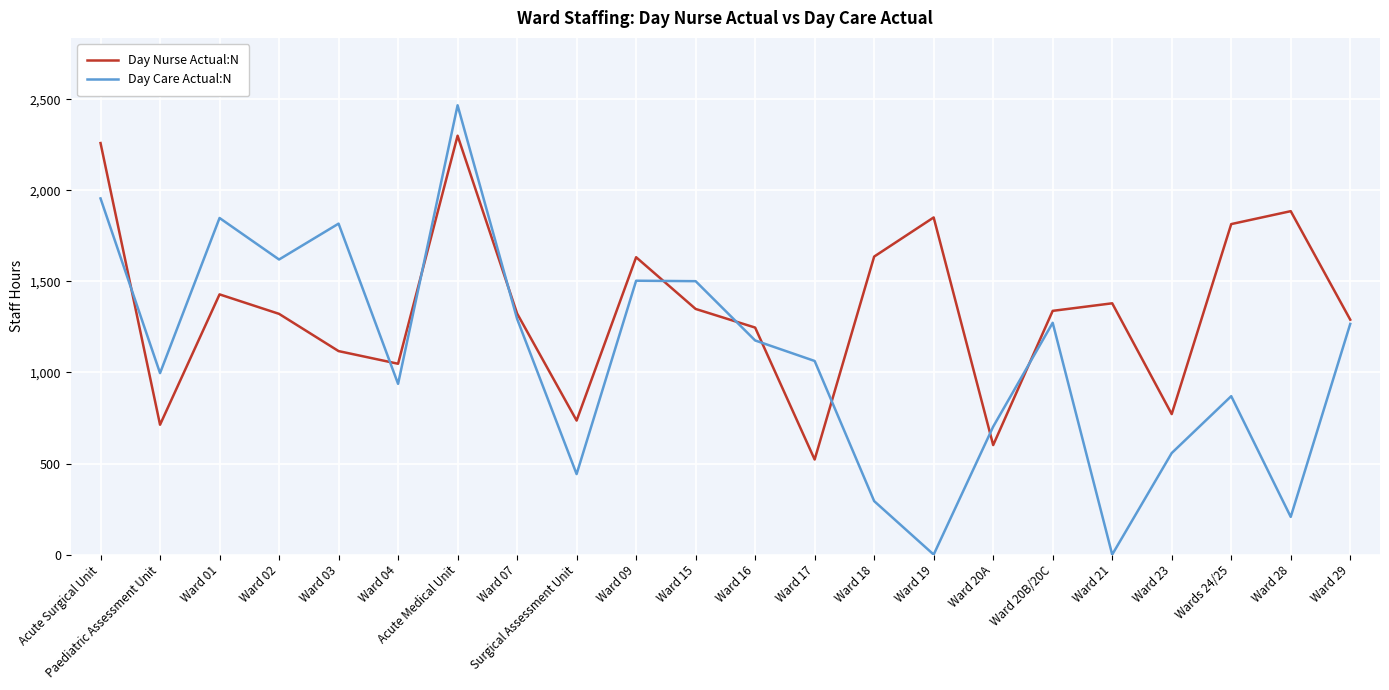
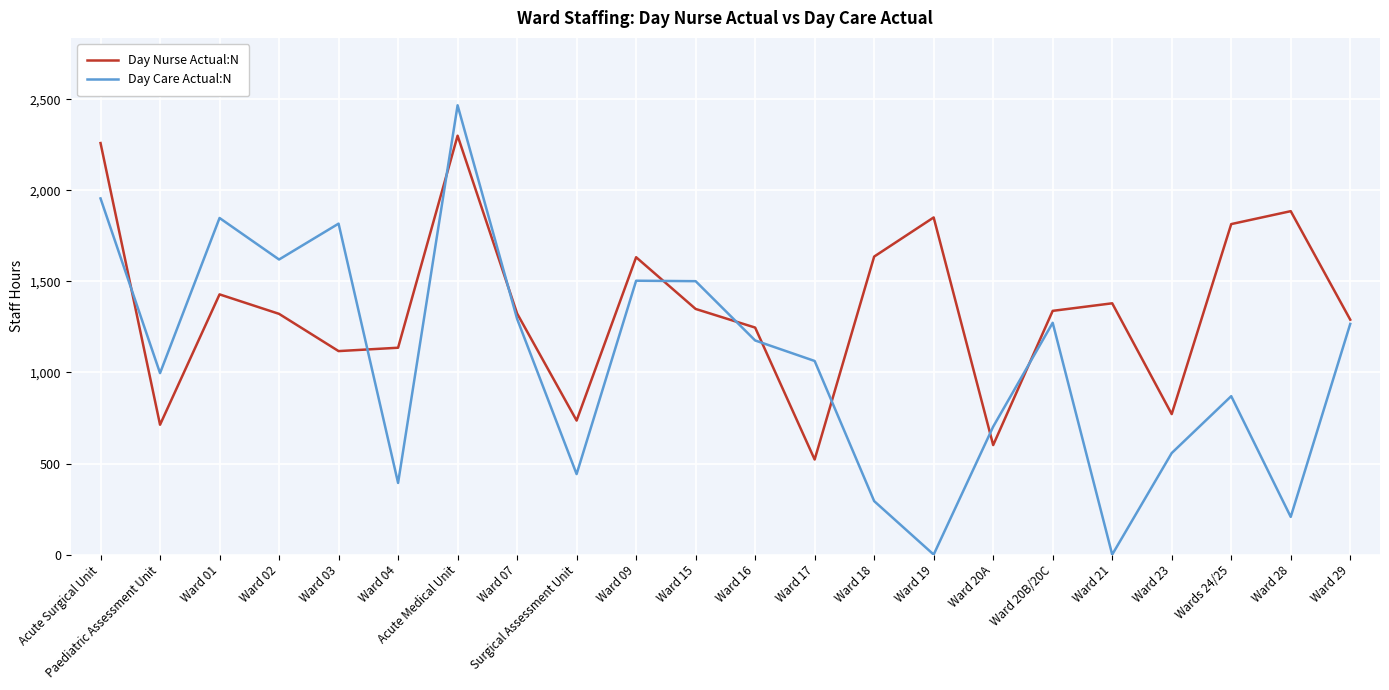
Day Nurse Actual:N, Ward 04: 1,050 -> 1,140
Day Care Actual:N, Ward 04: 940 -> 390
